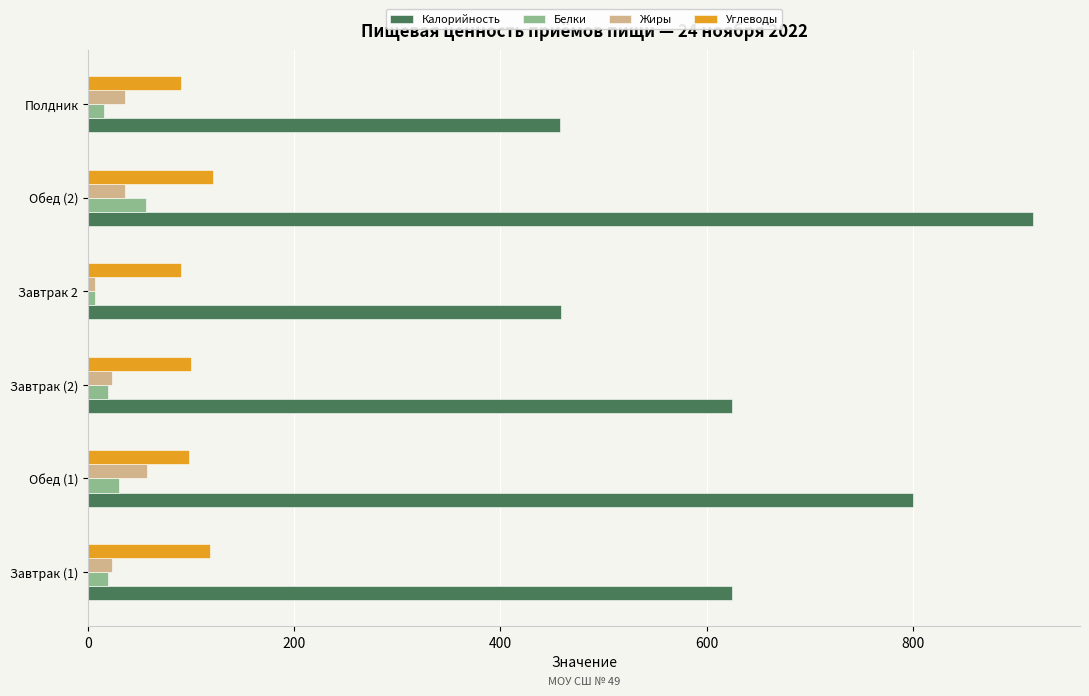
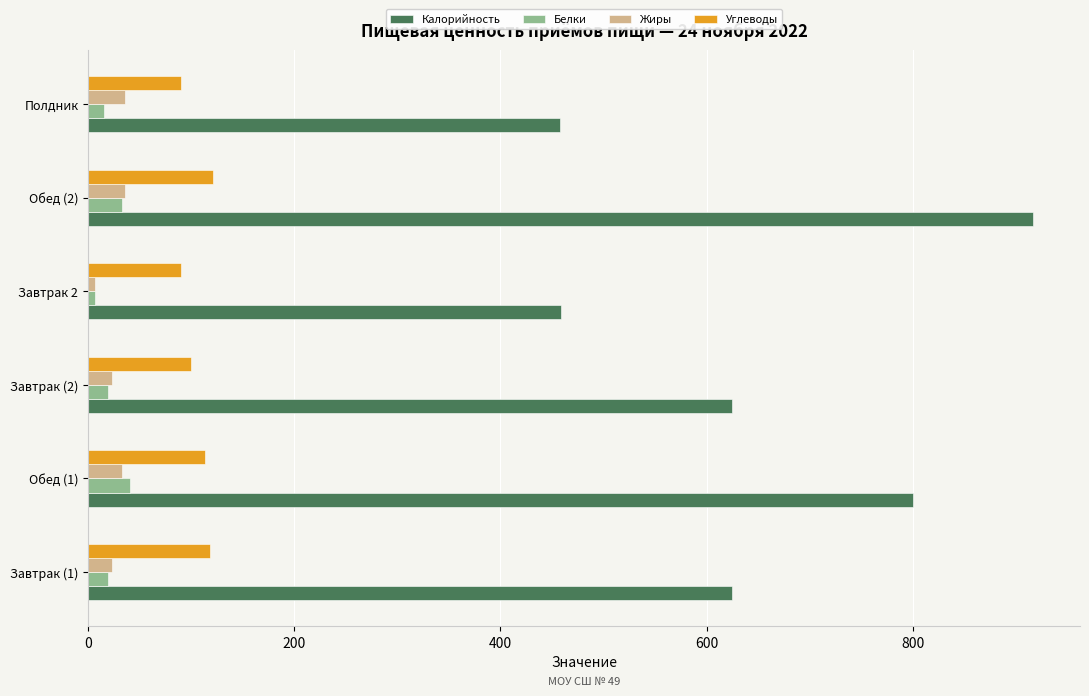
Белки, Обед (2): 57 -> 33
Углеводы, Обед (1): 98 -> 113
Жиры, Обед (1): 57 -> 33
Белки, Обед (1): 30 -> 41
